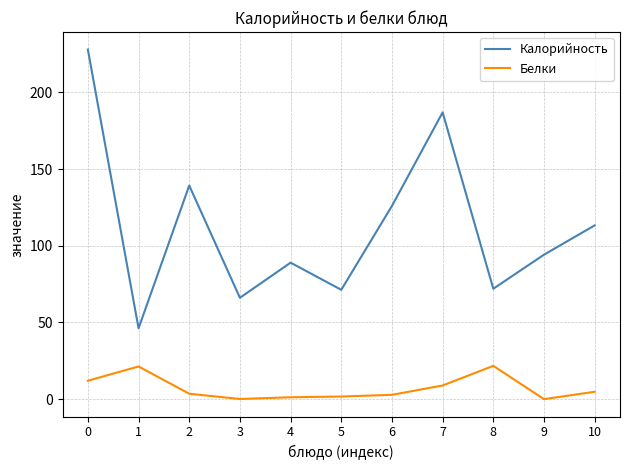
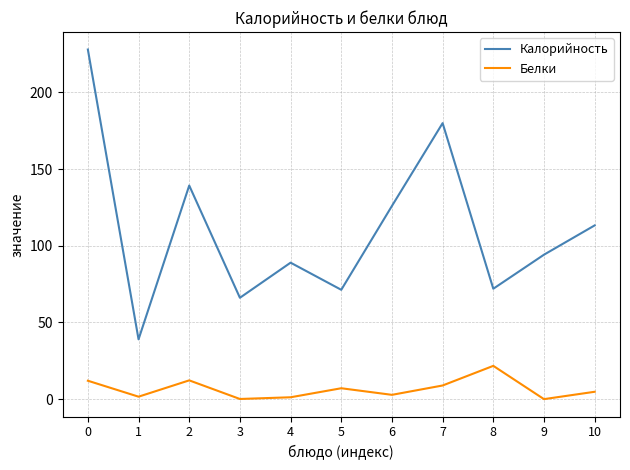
Калорийность, 1: 46 -> 39
Белки, 1: 21 -> 2
Белки, 2: 4 -> 12
Белки, 5: 2 -> 7
Калорийность, 7: 187 -> 180
